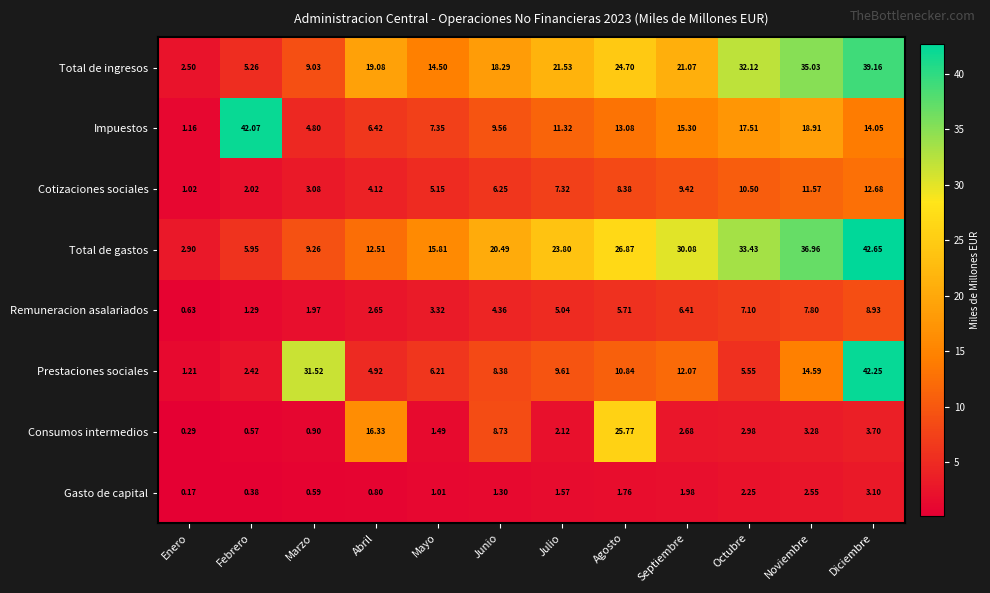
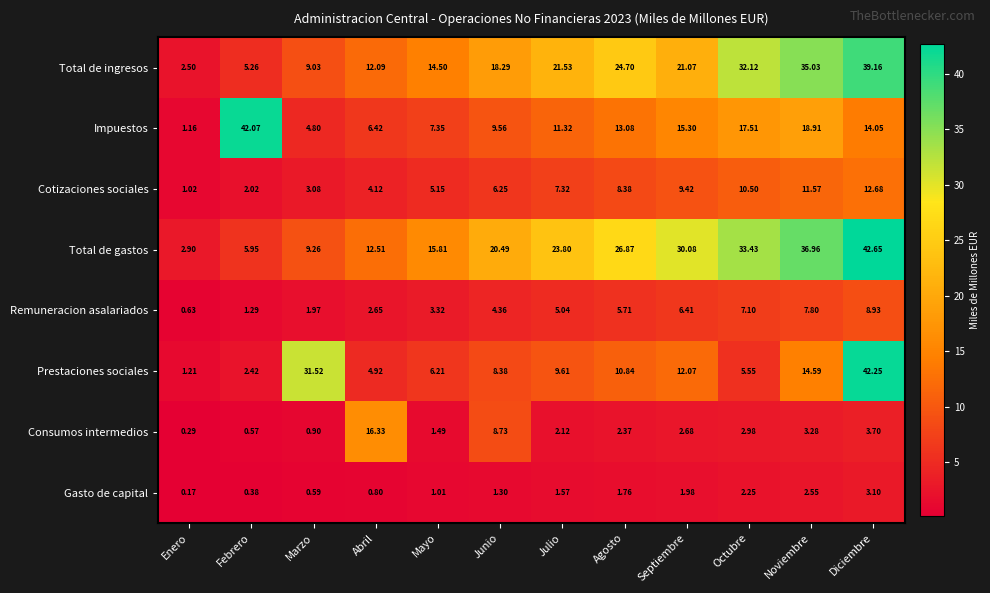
Total de ingresos, Abril: 19.08 -> 12.09
Consumos intermedios, Agosto: 25.77 -> 2.37
